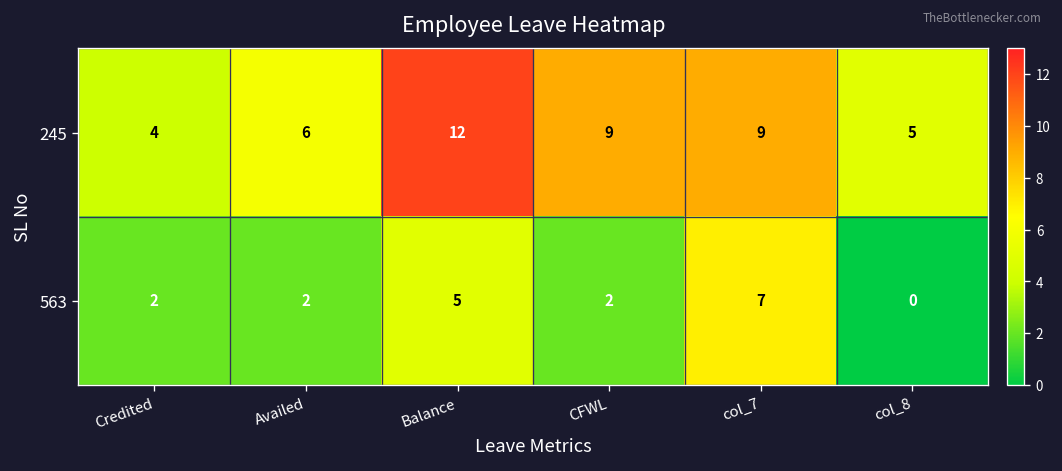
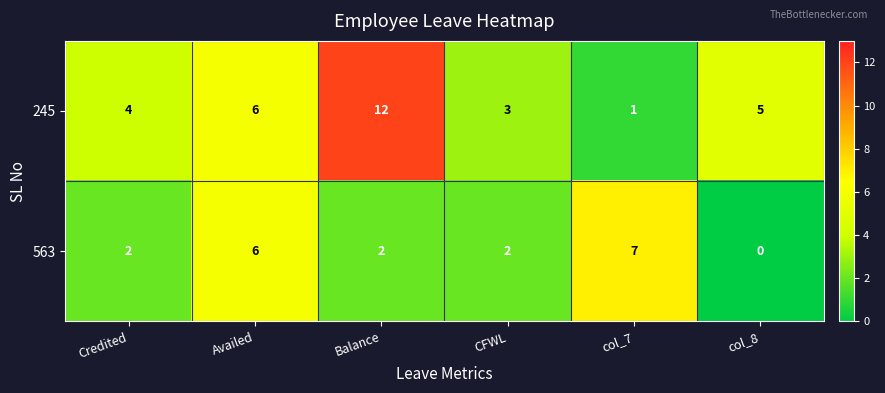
245, CFWL: 9 -> 3
245, col_7: 9 -> 1
563, Availed: 2 -> 6
563, Balance: 5 -> 2
